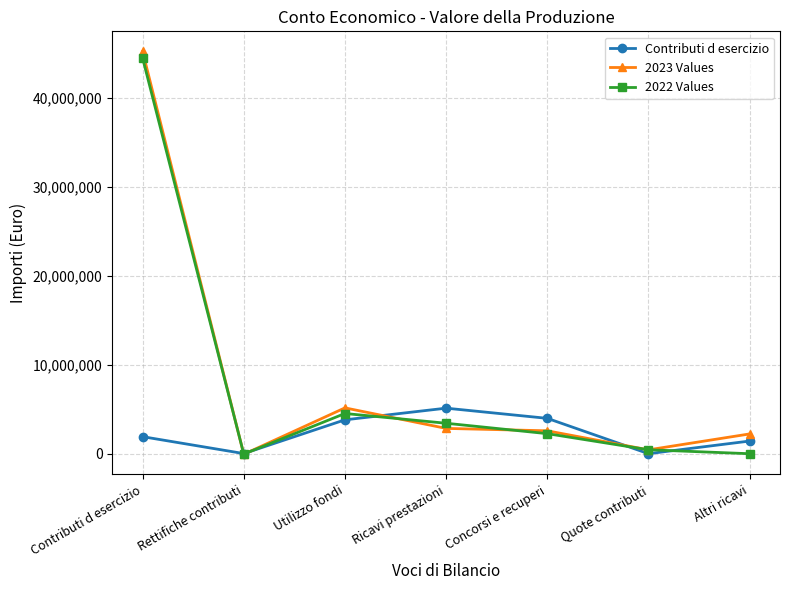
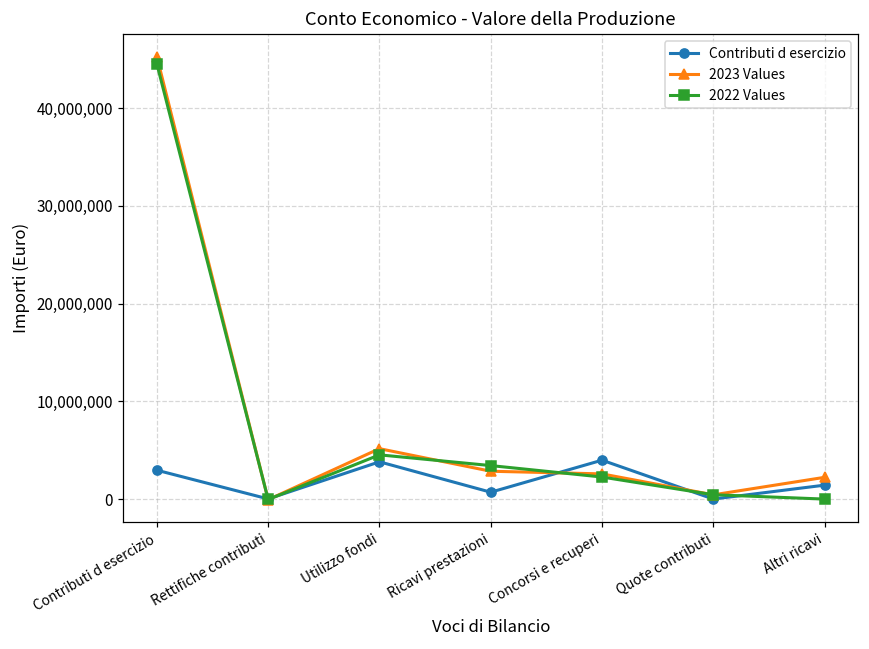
Contributi d esercizio, Contributi d esercizio: 2,000,000 -> 3,000,000
Contributi d esercizio, Ricavi prestazioni: 5,000,000 -> 1,000,000
